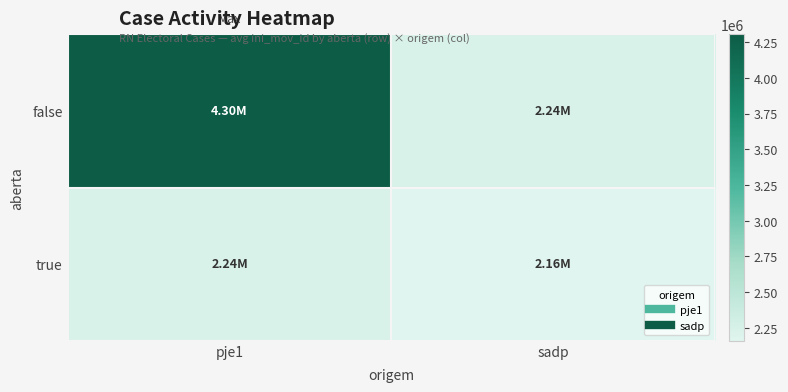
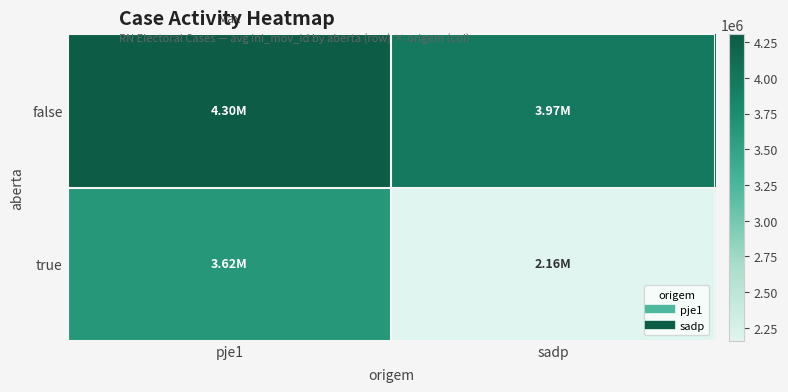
false, sadp: 2.24M -> 3.97M
true, pje1: 2.24M -> 3.62M
